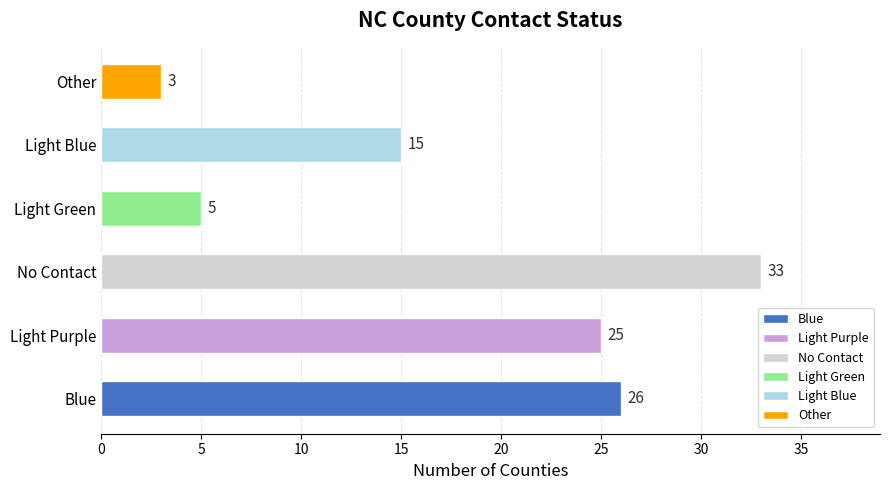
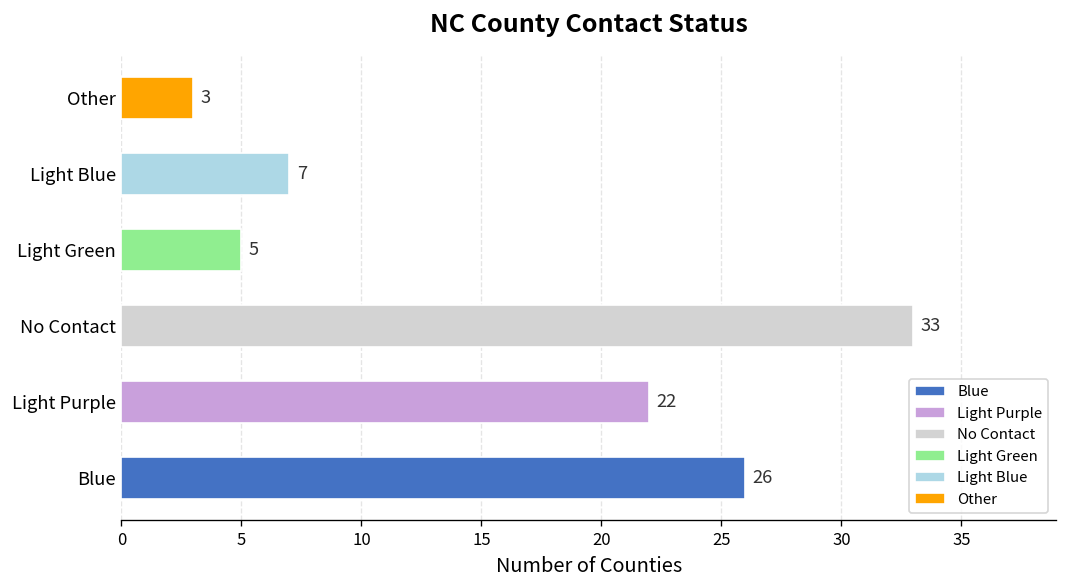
Light Blue: 15 -> 7
Light Purple: 25 -> 22
